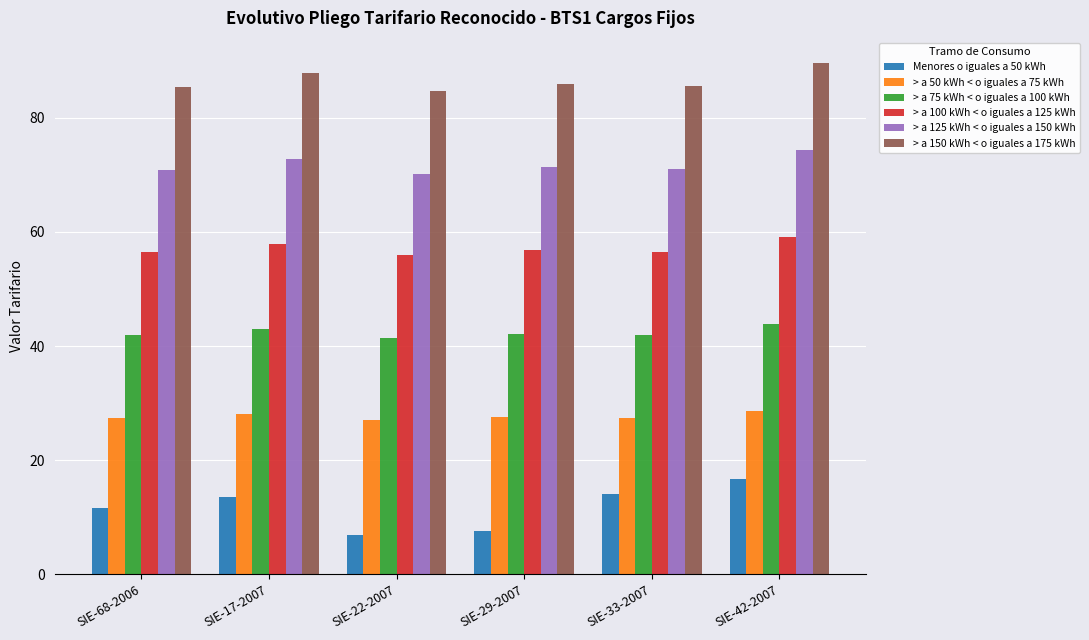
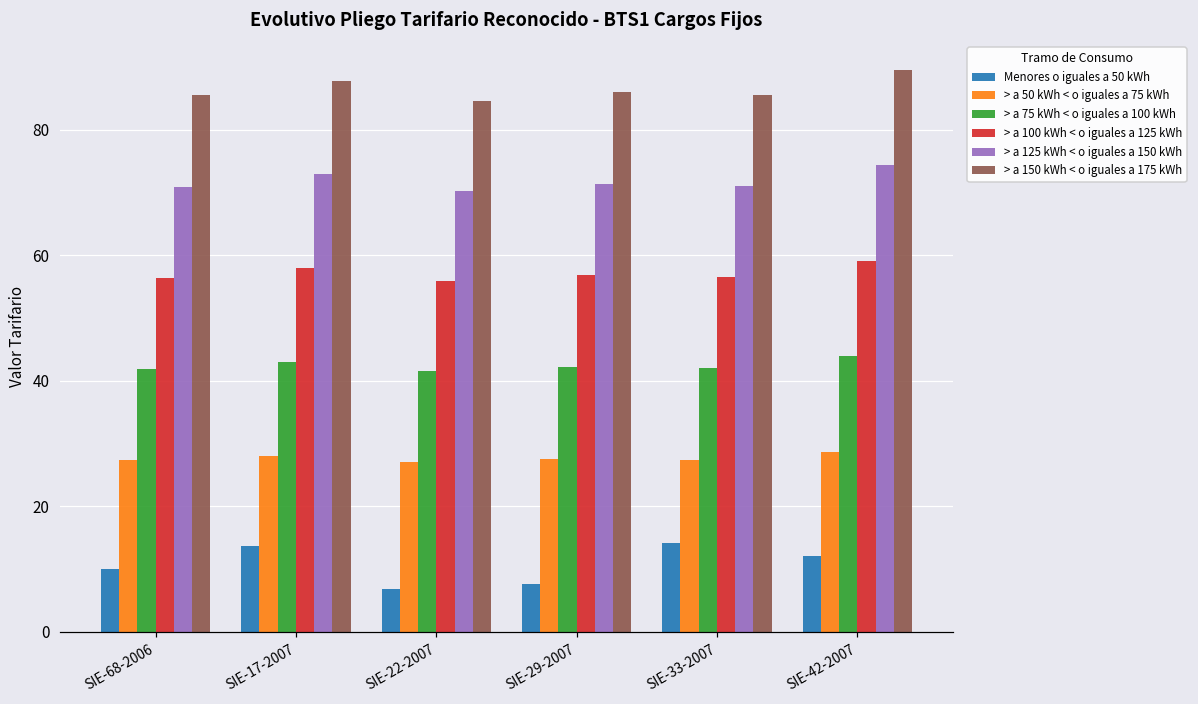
Menores o iguales a 50 kWh, SIE-68-2006: 12 -> 10
Menores o iguales a 50 kWh, SIE-42-2007: 17 -> 12
